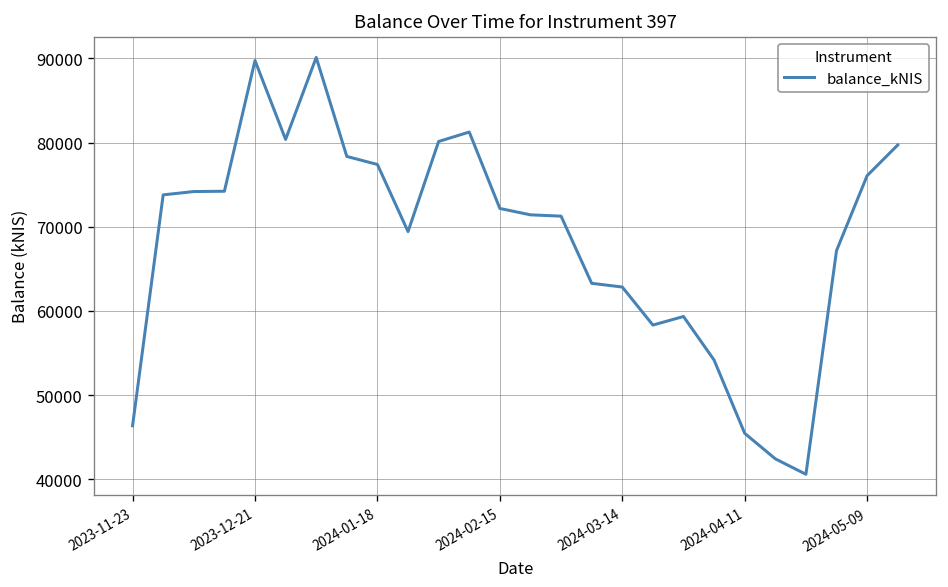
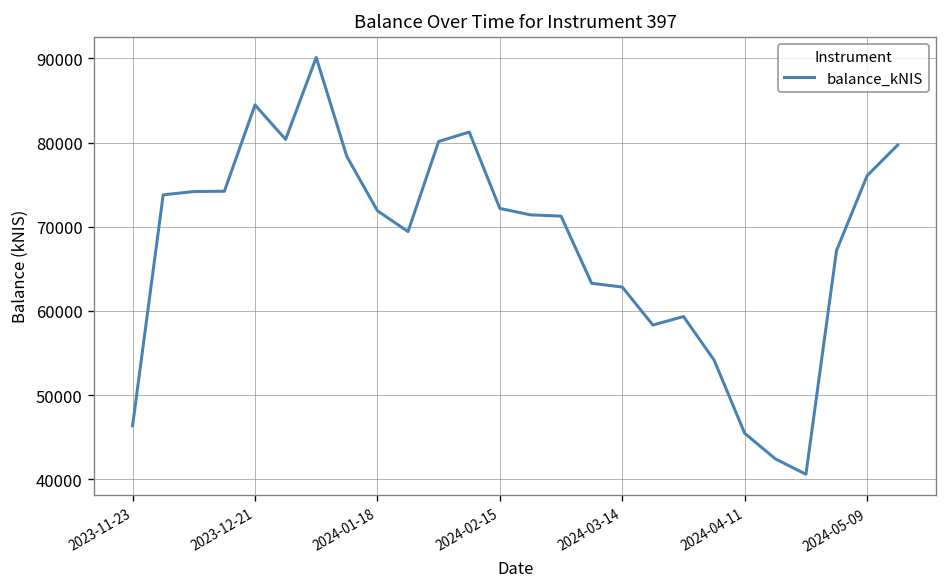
2023-12-21: 90000 -> 84000
2024-01-18: 77000 -> 72000
